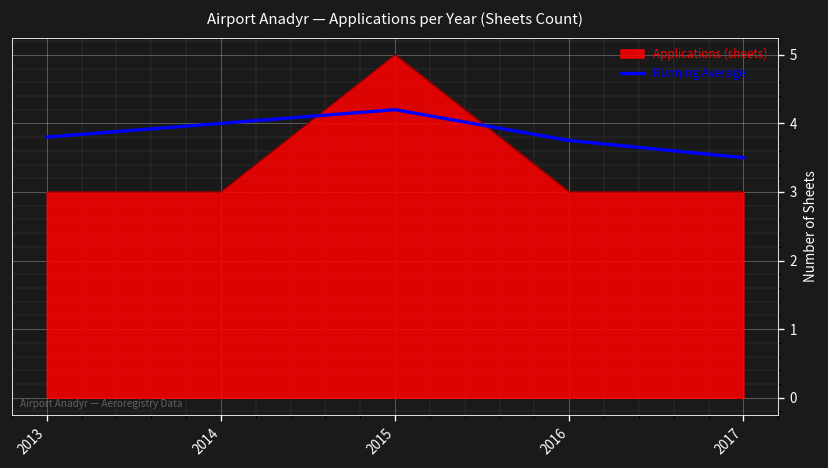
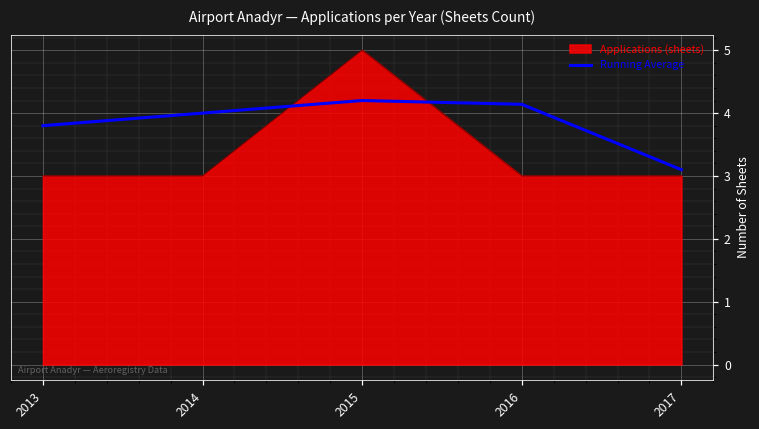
Running Average, 2016: 3.8 -> 4.1
Running Average, 2017: 3.5 -> 3.1
